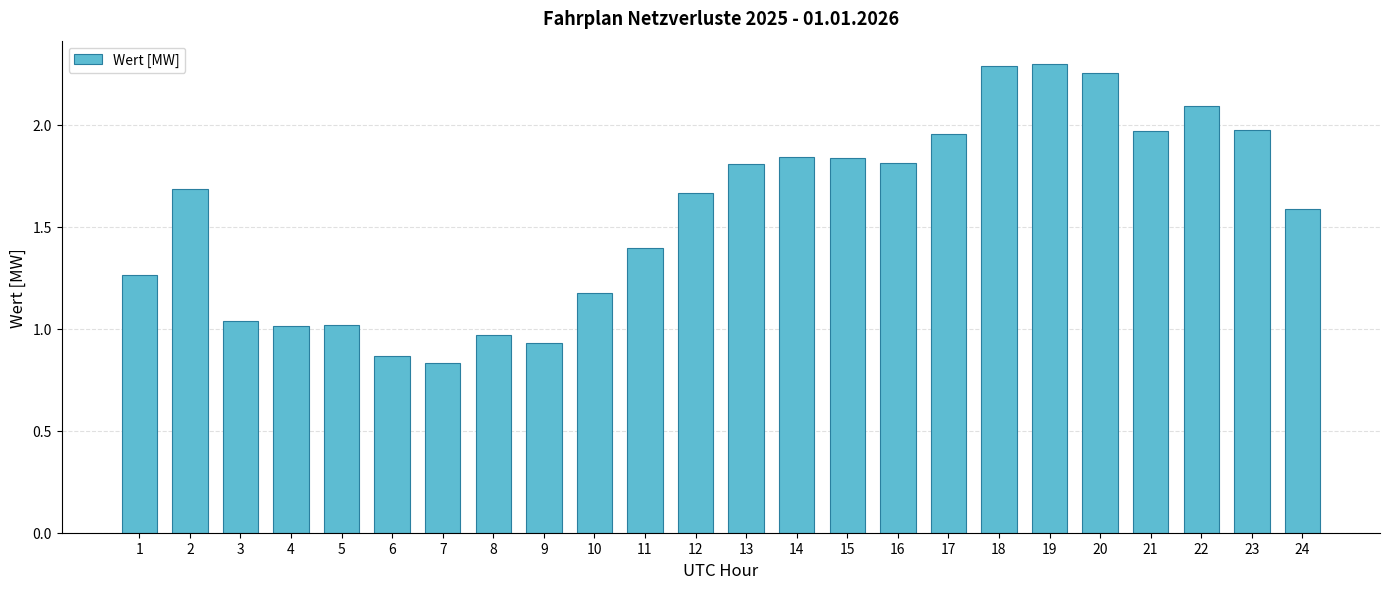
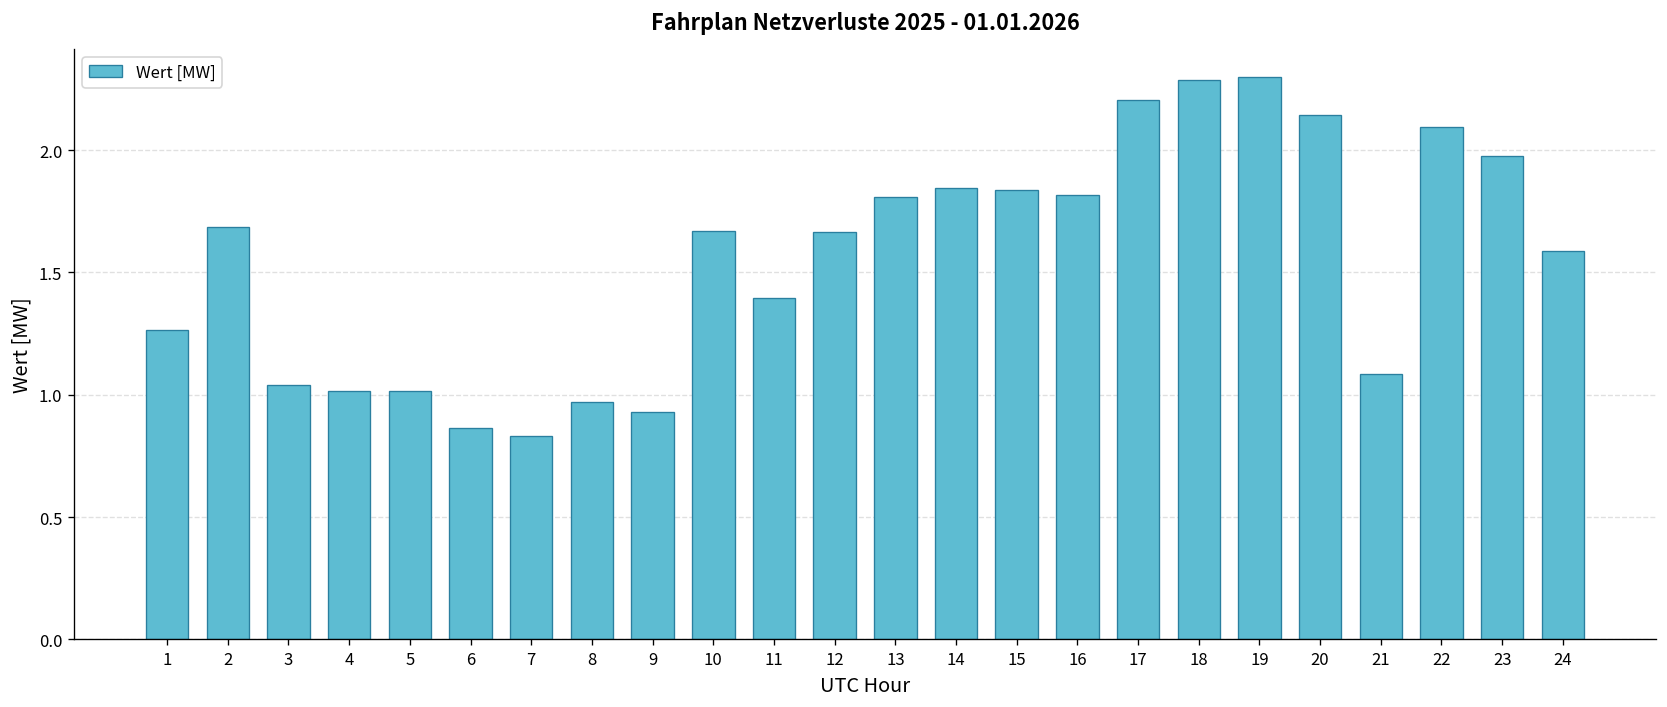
10: 1.18 -> 1.67
17: 1.95 -> 2.21
20: 2.26 -> 2.14
21: 1.97 -> 1.09
